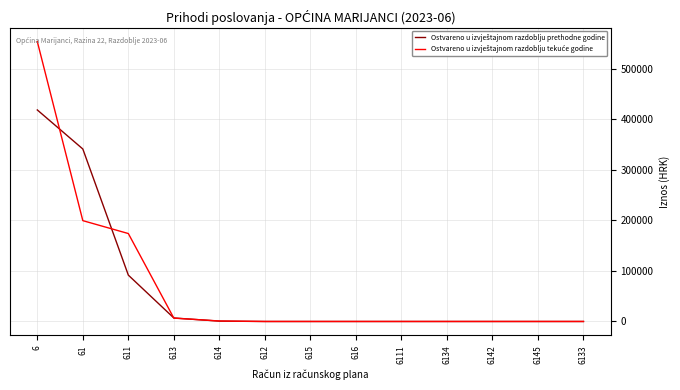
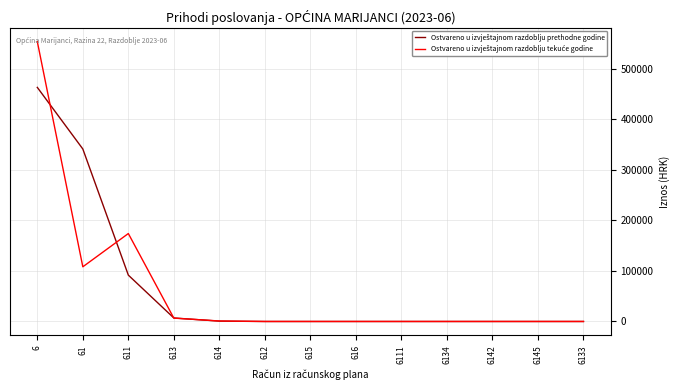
Ostvareno u izvještajnom razdoblju prethodne godine, 6: 420000 -> 460000
Ostvareno u izvještajnom razdoblju tekuće godine, 61: 200000 -> 110000
